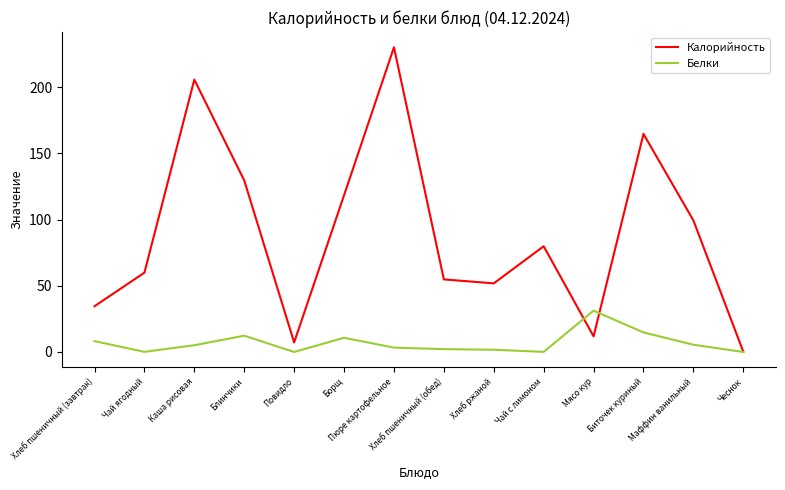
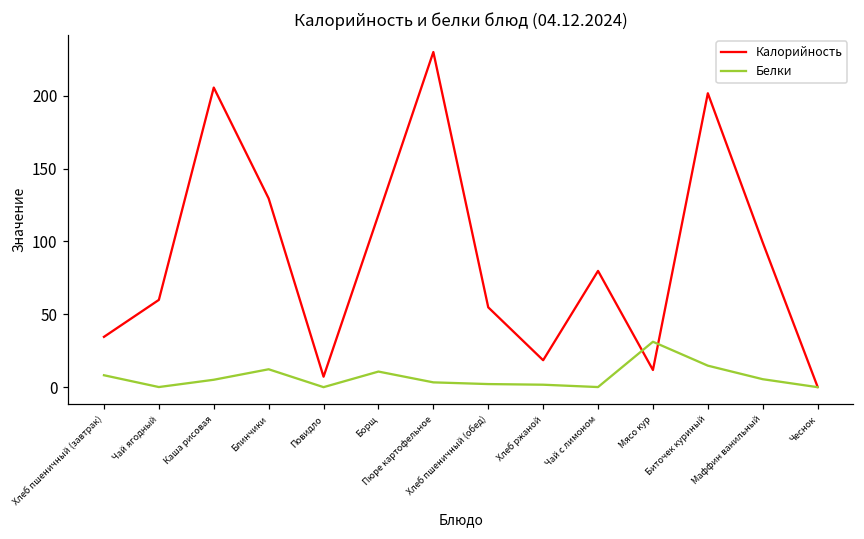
Калорийность, Хлеб ржаной: 52 -> 19
Калорийность, Биточек куриный: 165 -> 202
